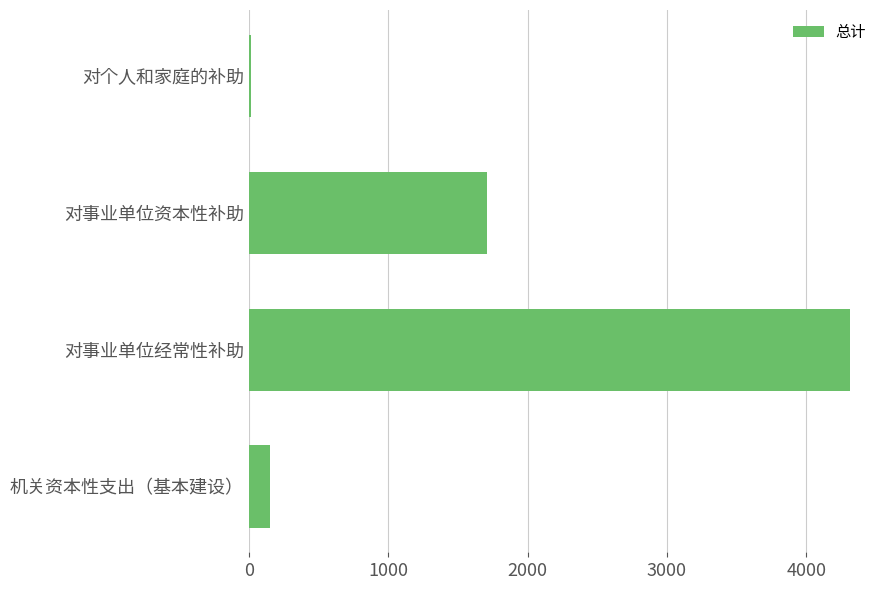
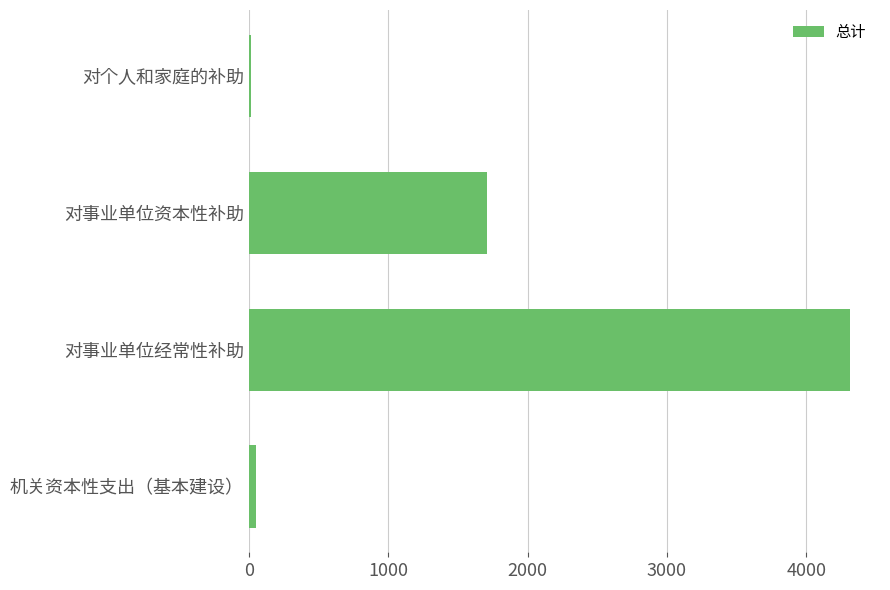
机关资本性支出（基本建设）: 150 -> 50
